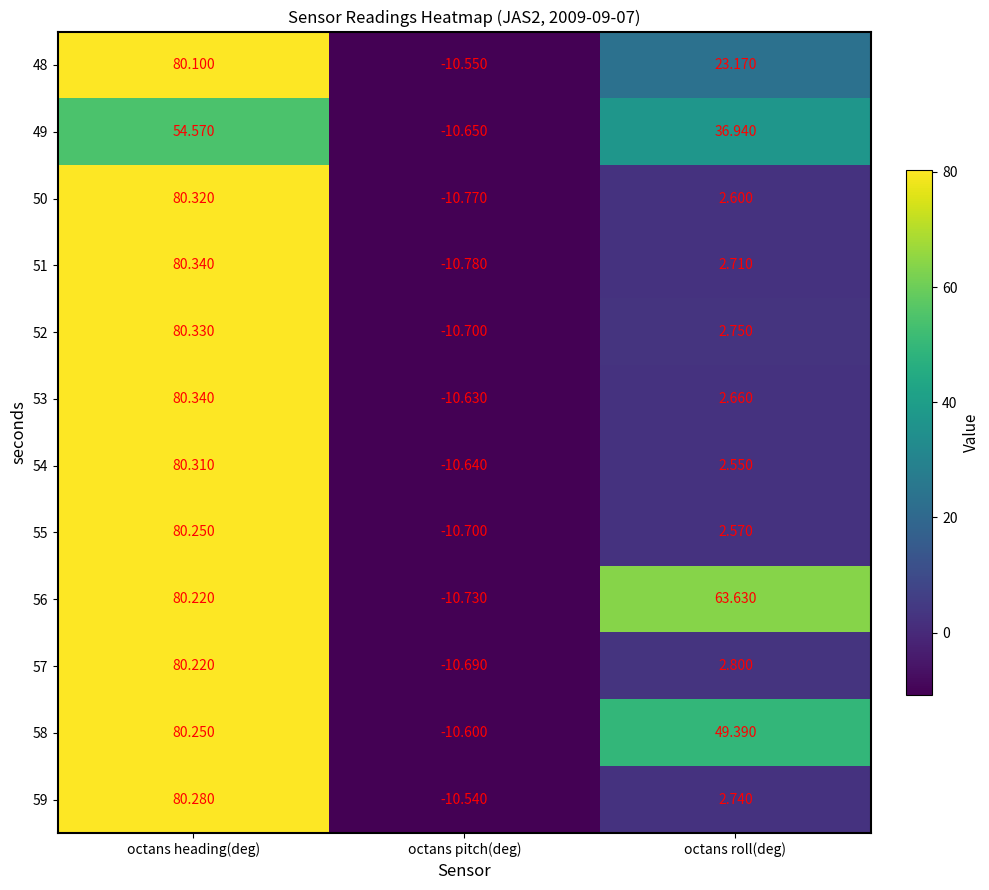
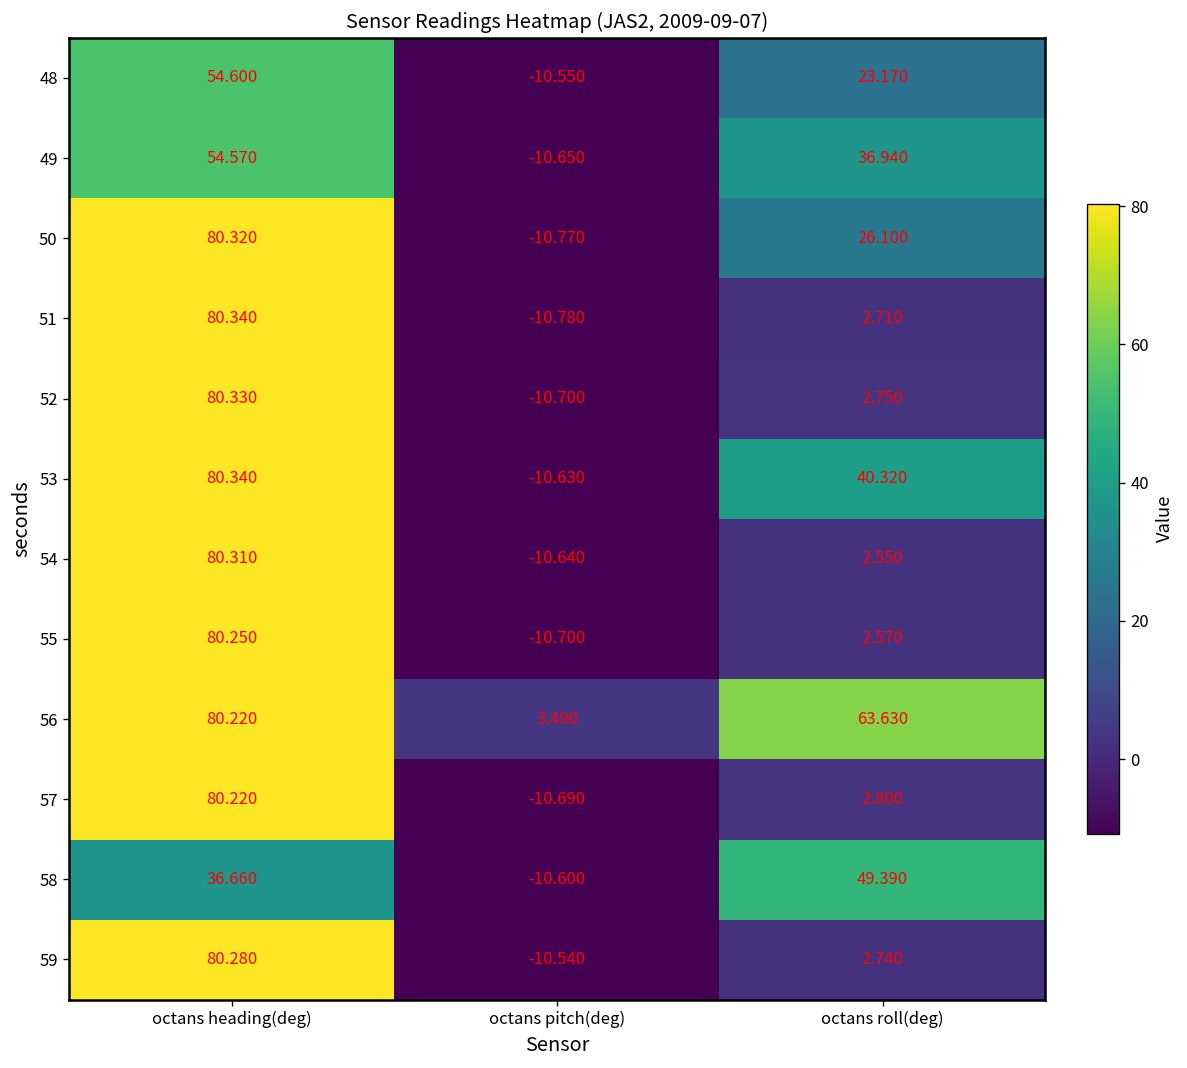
48, octans heading(deg): 80.100 -> 54.600
50, octans roll(deg): 2.600 -> 26.100
53, octans roll(deg): 2.660 -> 40.320
56, octans pitch(deg): -10.730 -> 3.490
58, octans heading(deg): 80.250 -> 36.660
